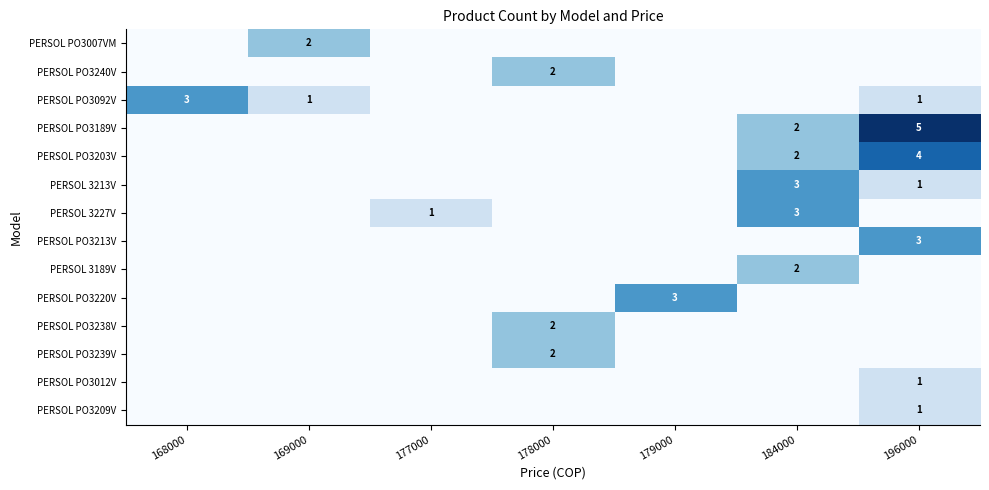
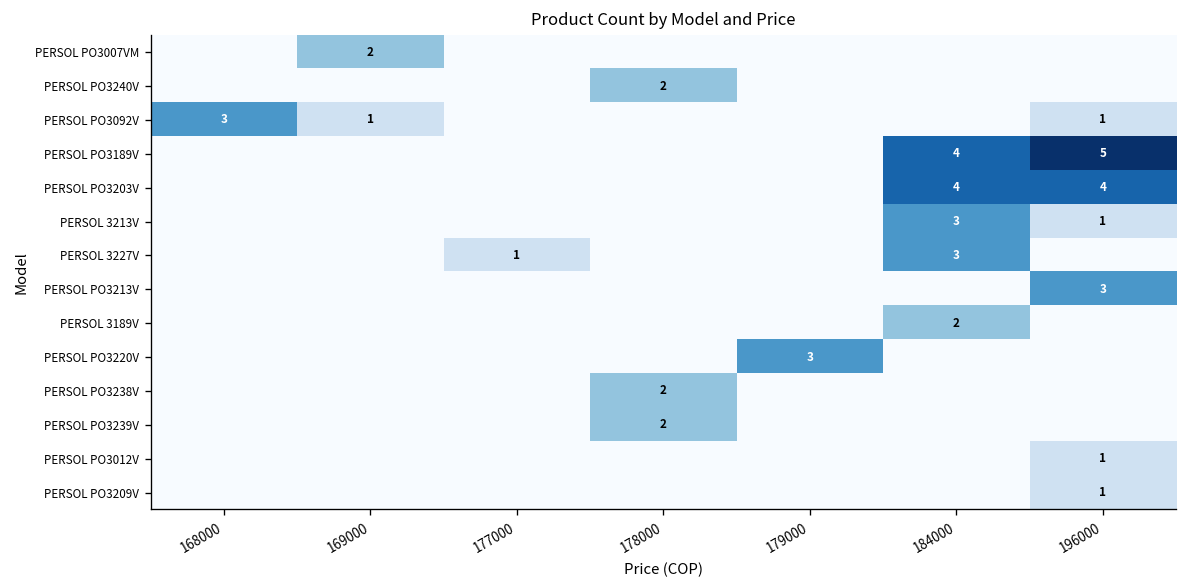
PERSOL PO3189V, 184000: 2 -> 4
PERSOL PO3203V, 184000: 2 -> 4
